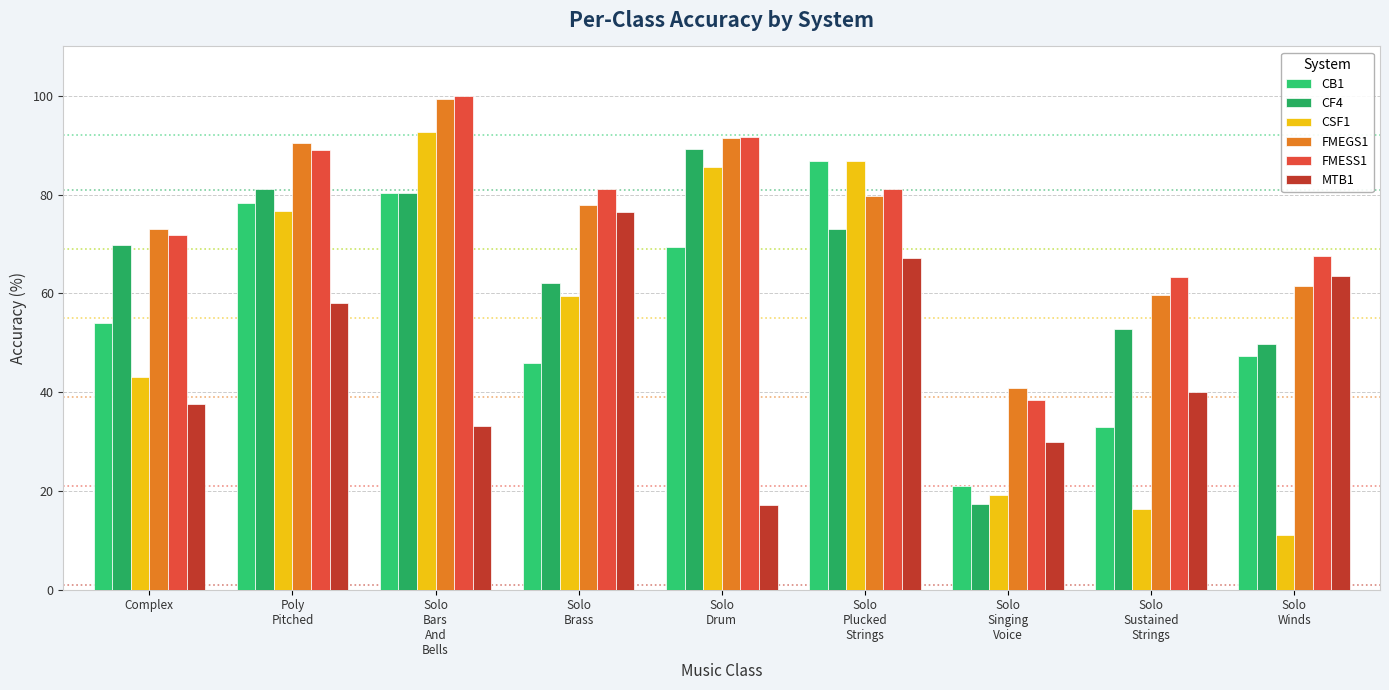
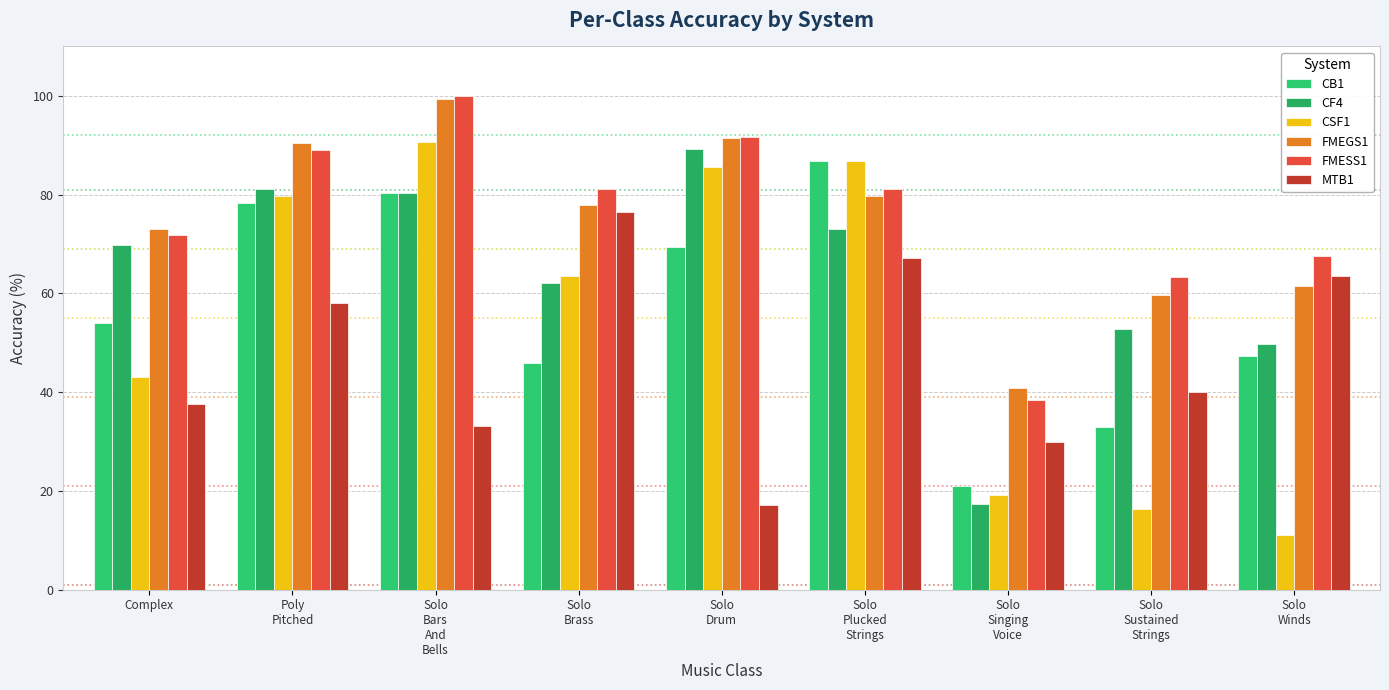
CSF1, Poly Pitched: 77 -> 80
CSF1, Solo Bars And Bells: 93 -> 91
CSF1, Solo Brass: 59 -> 63
